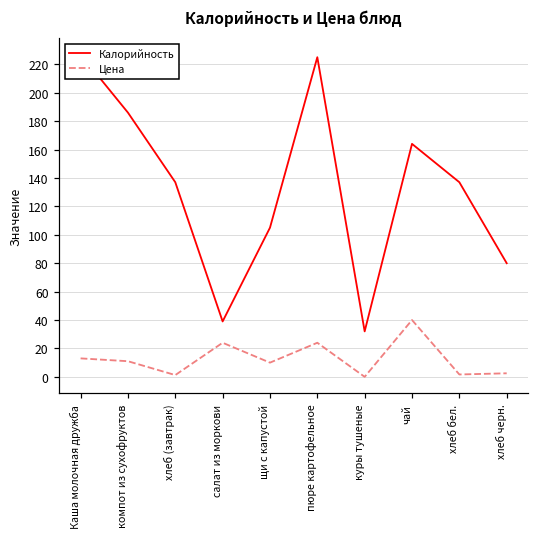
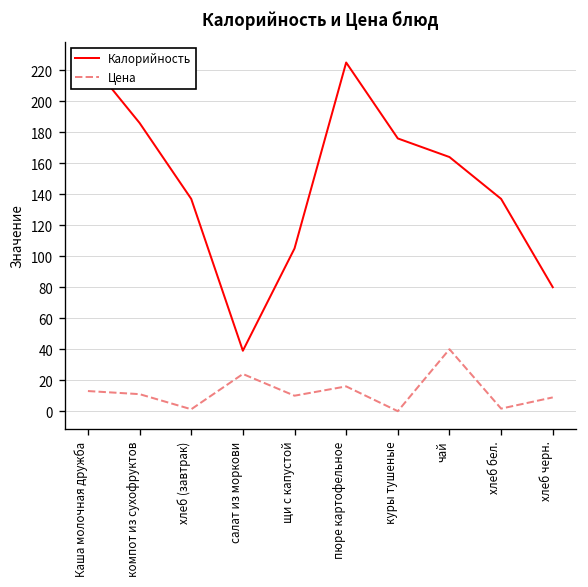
Цена, пюре картофельное: 24 -> 16
Калорийность, куры тушеные: 32 -> 176
Цена, хлеб черн.: 3 -> 9
